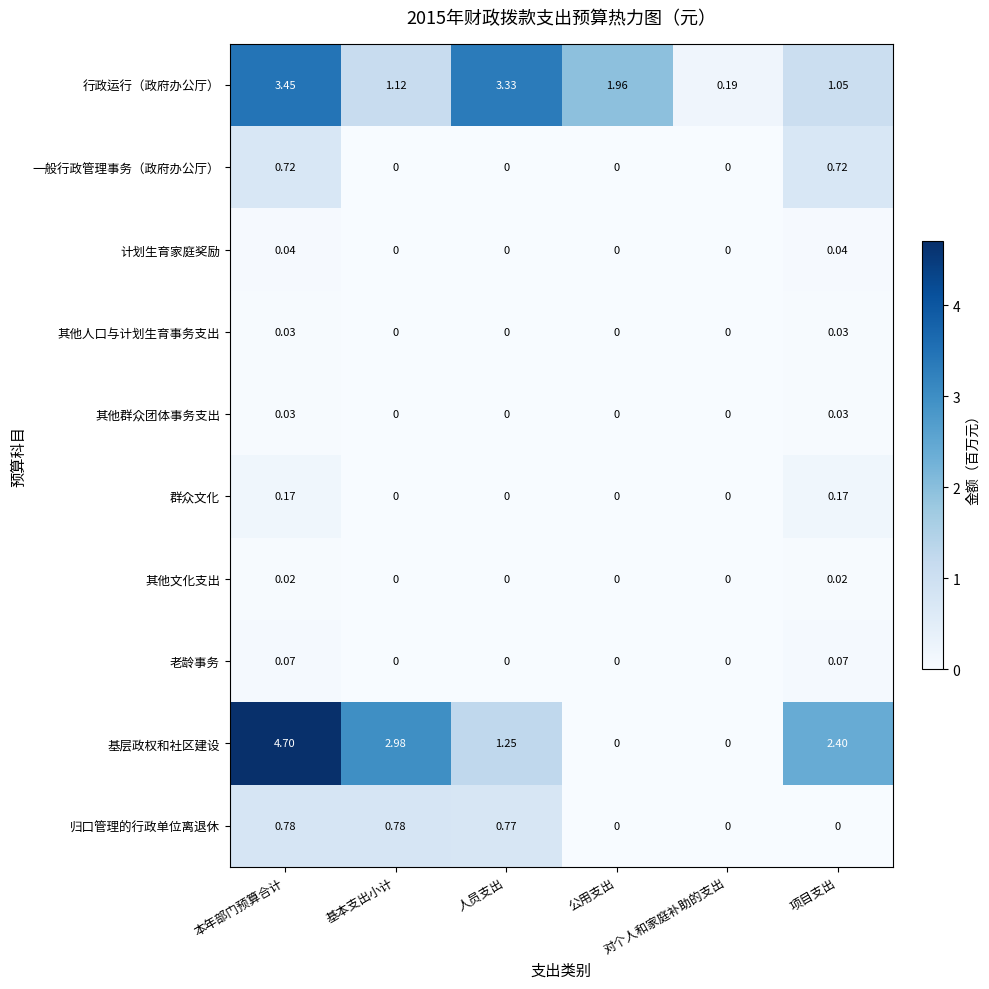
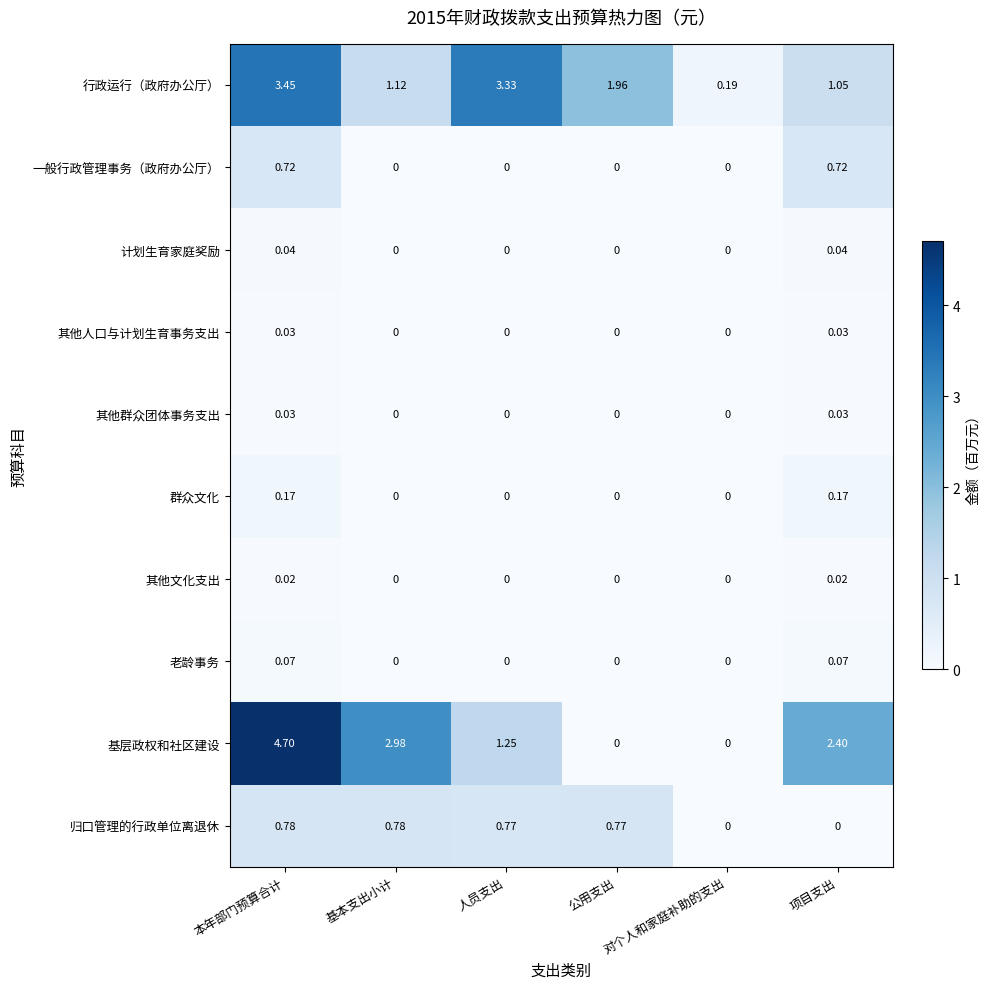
归口管理的行政单位离退休, 公用支出: 0 -> 0.77
